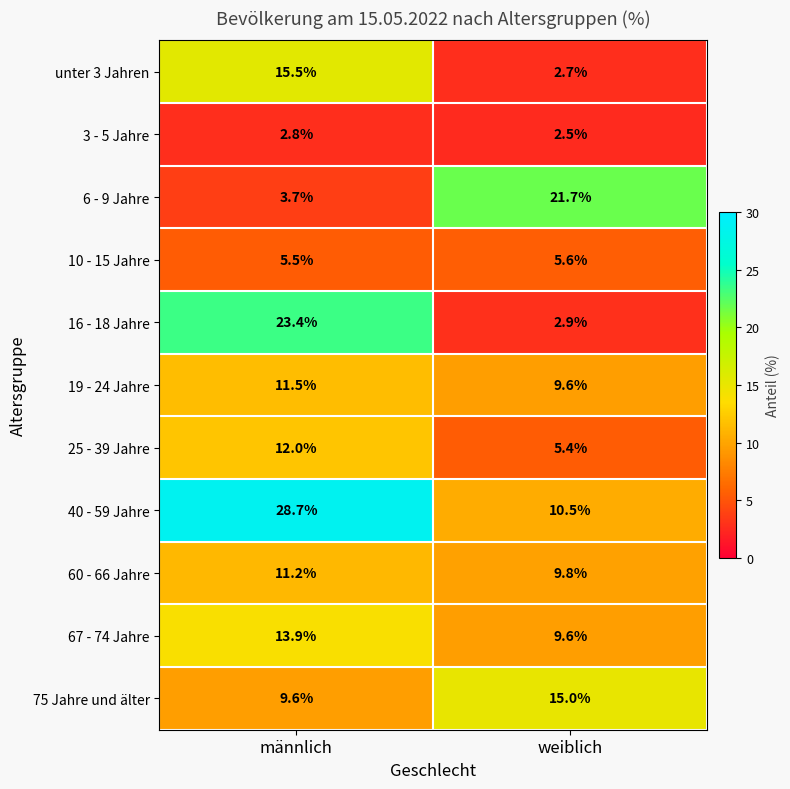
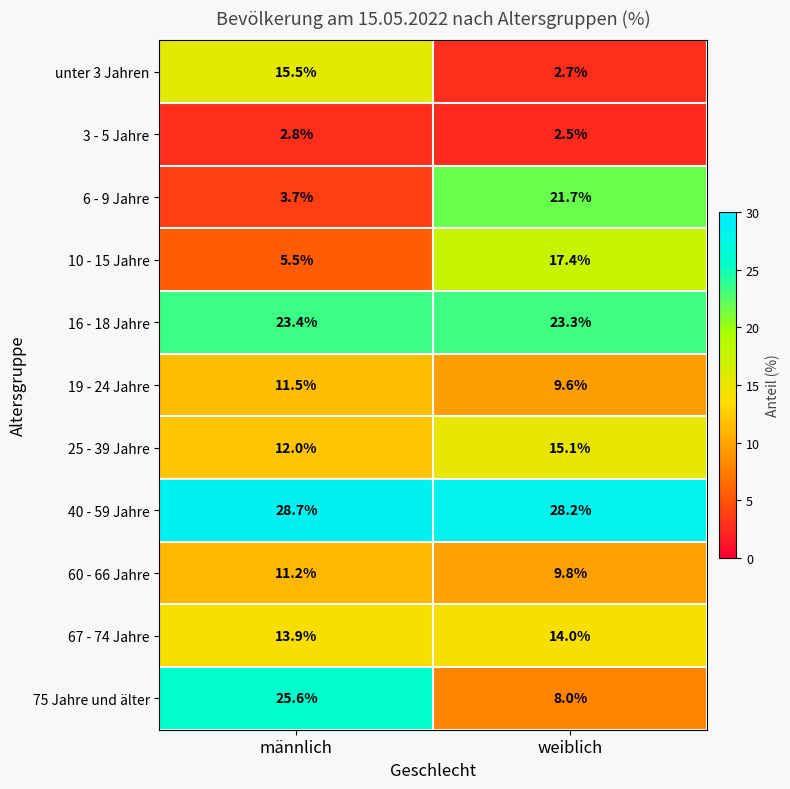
10 - 15 Jahre, weiblich: 5.6% -> 17.4%
16 - 18 Jahre, weiblich: 2.9% -> 23.3%
25 - 39 Jahre, weiblich: 5.4% -> 15.1%
40 - 59 Jahre, weiblich: 10.5% -> 28.2%
67 - 74 Jahre, weiblich: 9.6% -> 14.0%
75 Jahre und älter, männlich: 9.6% -> 25.6%
75 Jahre und älter, weiblich: 15.0% -> 8.0%
